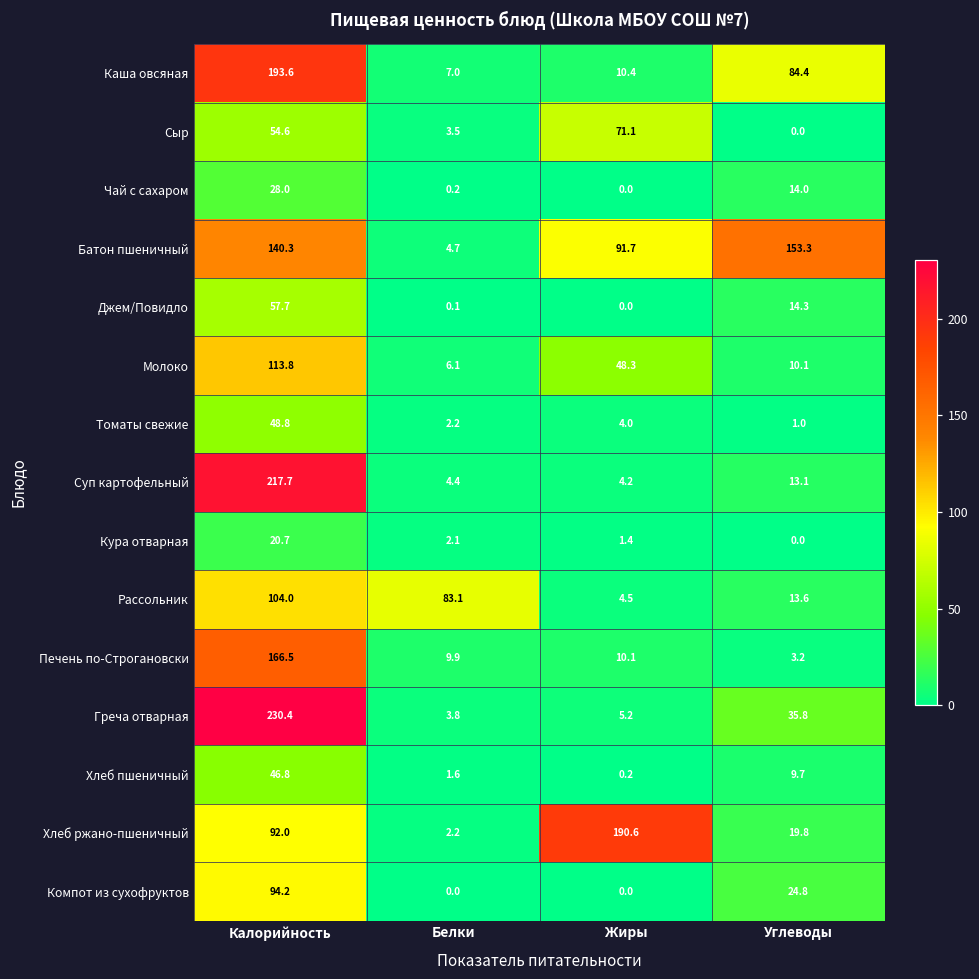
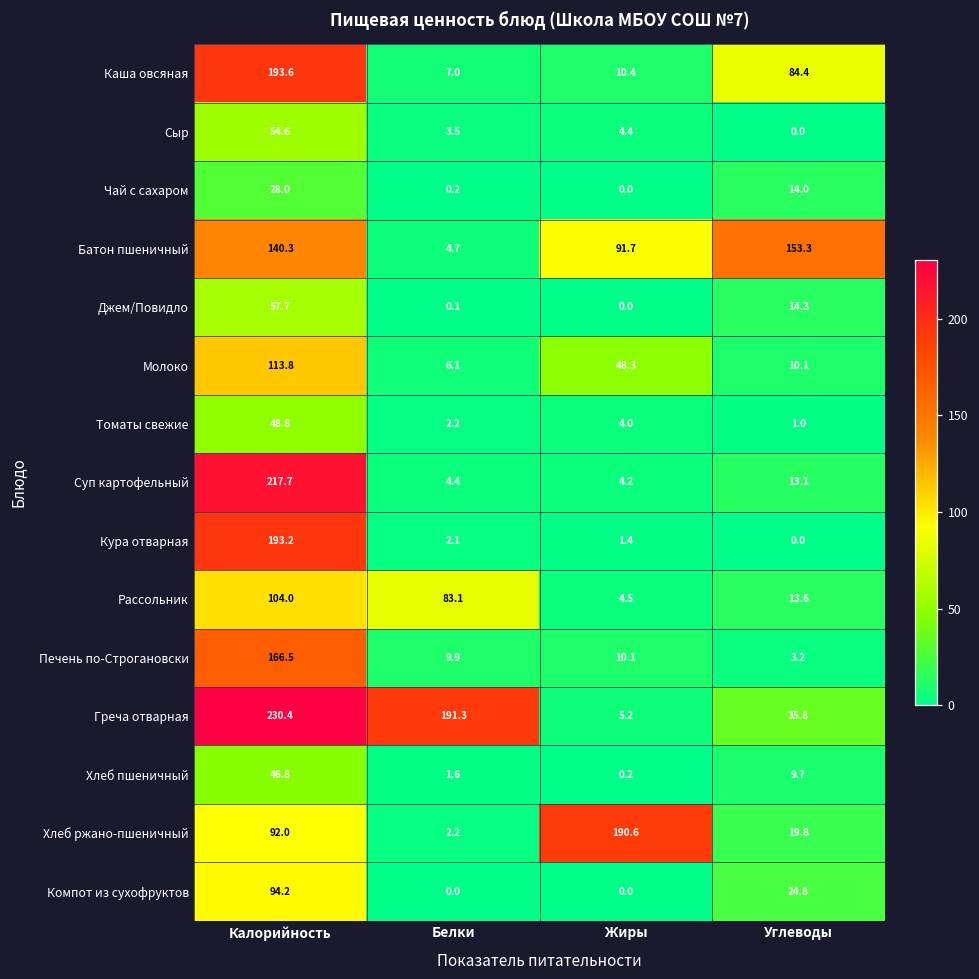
Сыр, Жиры: 71.1 -> 4.4
Кура отварная, Калорийность: 20.7 -> 193.2
Греча отварная, Белки: 3.8 -> 191.3
